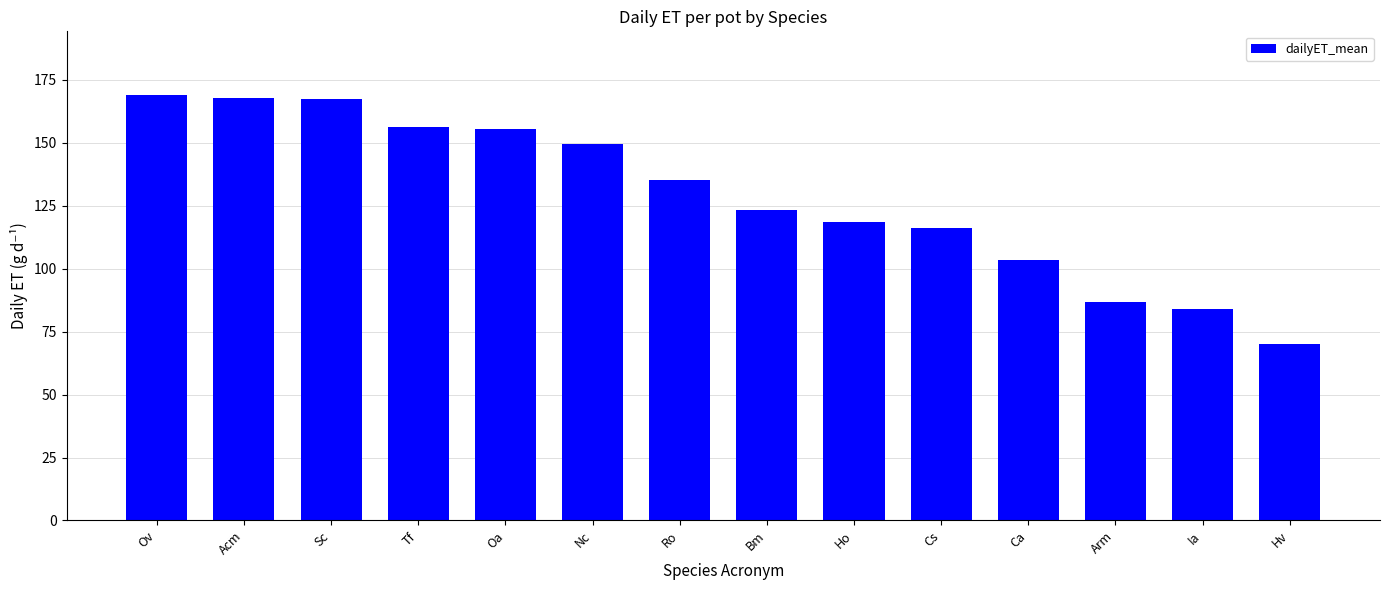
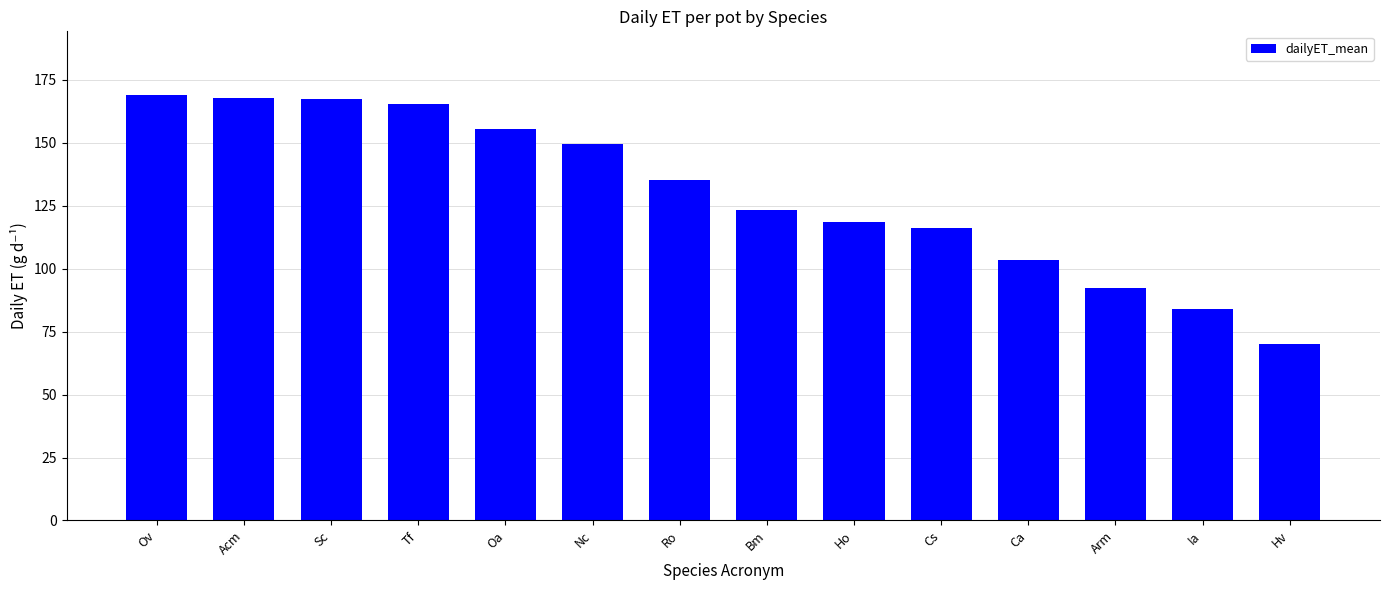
Tf: 156 -> 165
Arm: 87 -> 92
